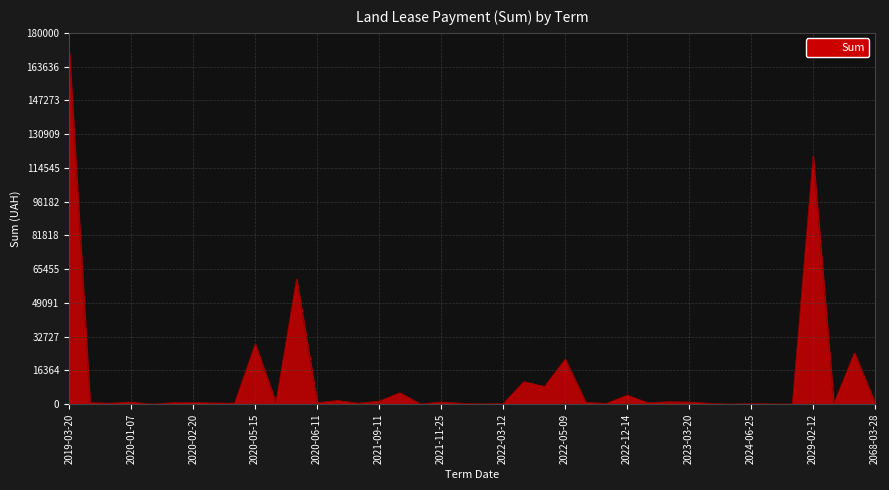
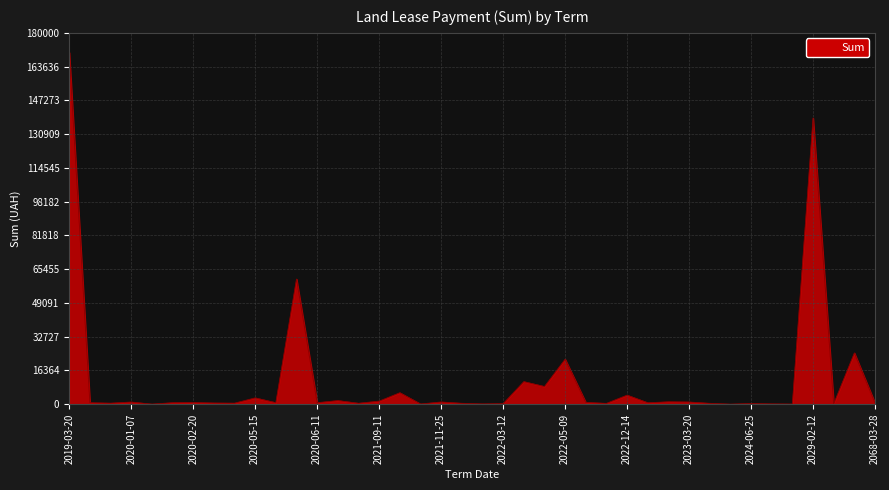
2020-05-15: 29000 -> 3000
2029-02-12: 120000 -> 139000
